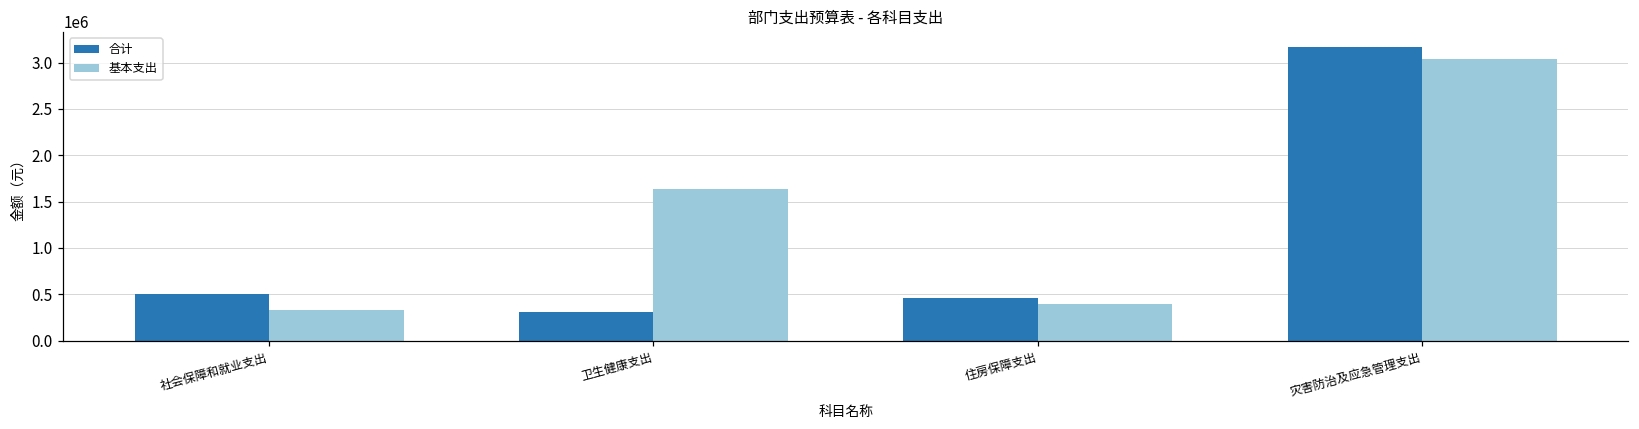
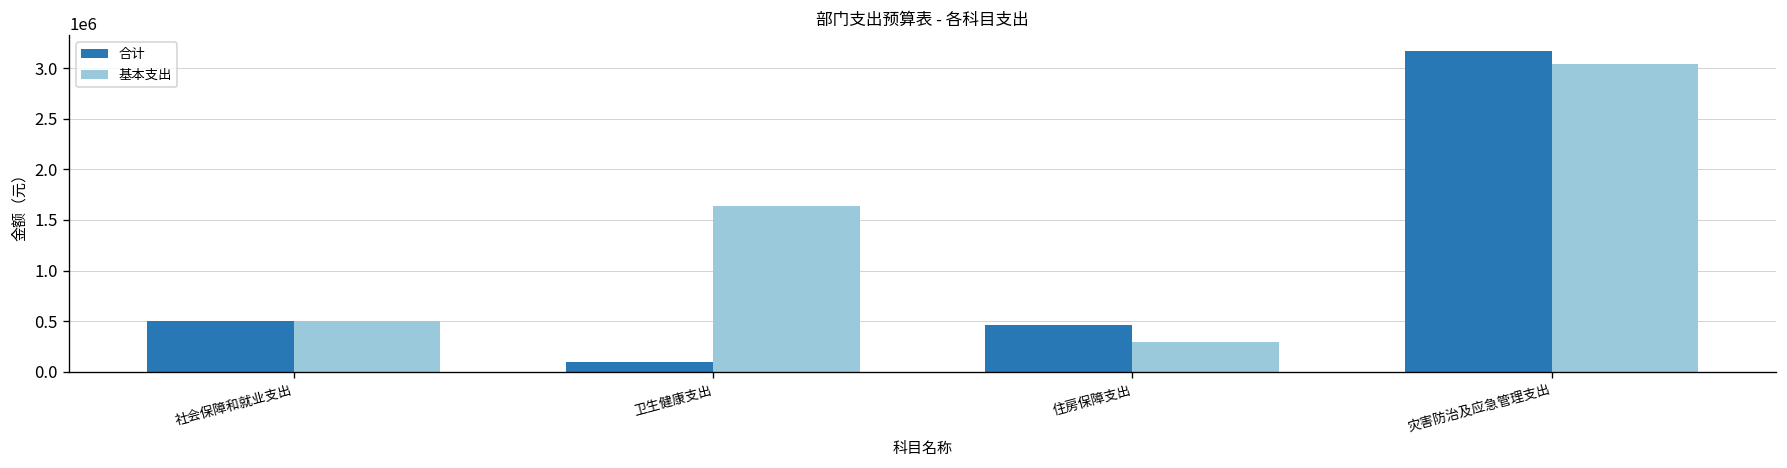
基本支出, 社会保障和就业支出: 300000 -> 500000
合计, 卫生健康支出: 300000 -> 100000
基本支出, 住房保障支出: 400000 -> 300000
